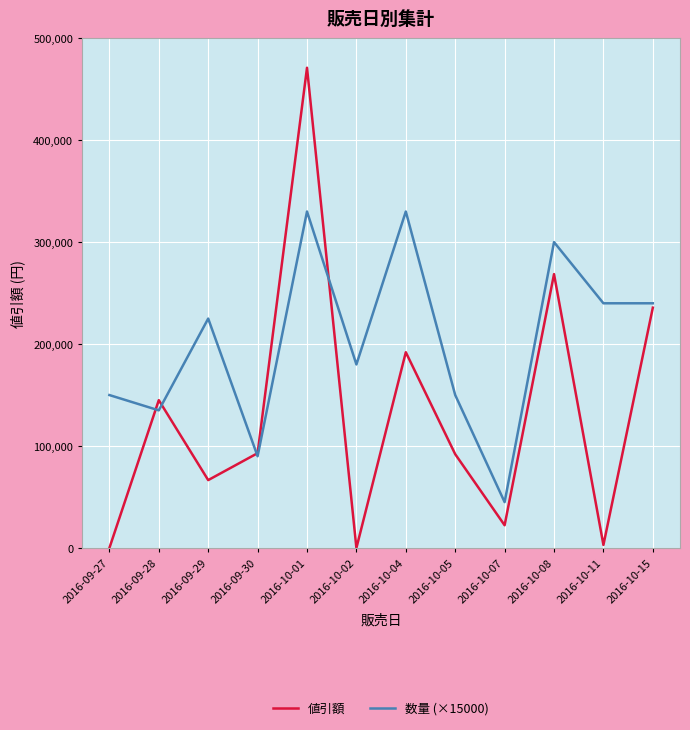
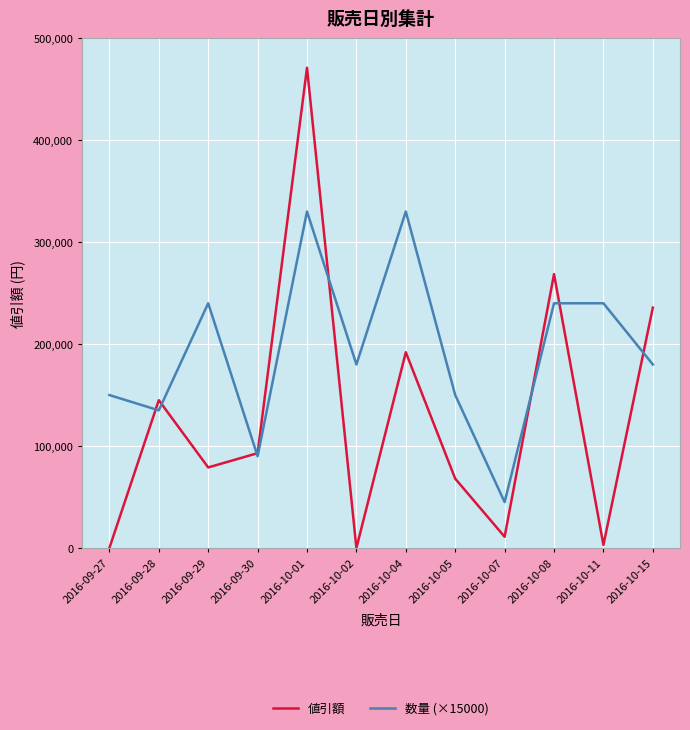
値引額, 2016-09-29: 67,000 -> 79,000
数量 (×15000), 2016-09-29: 225,000 -> 240,000
値引額, 2016-10-05: 92,000 -> 68,000
値引額, 2016-10-07: 22,000 -> 11,000
数量 (×15000), 2016-10-08: 300,000 -> 240,000
数量 (×15000), 2016-10-15: 240,000 -> 180,000
